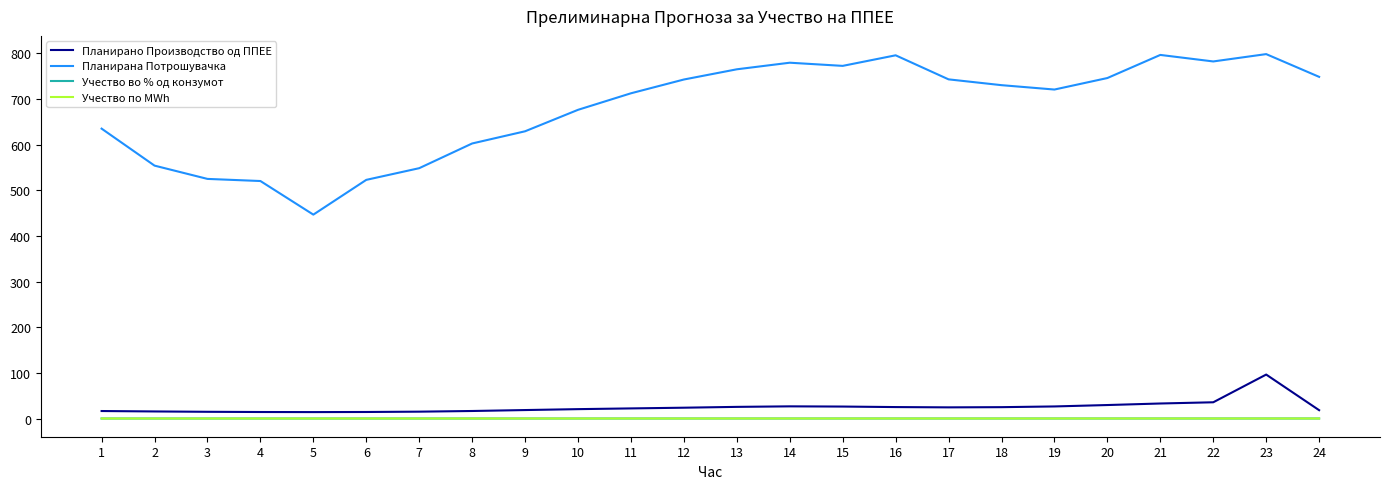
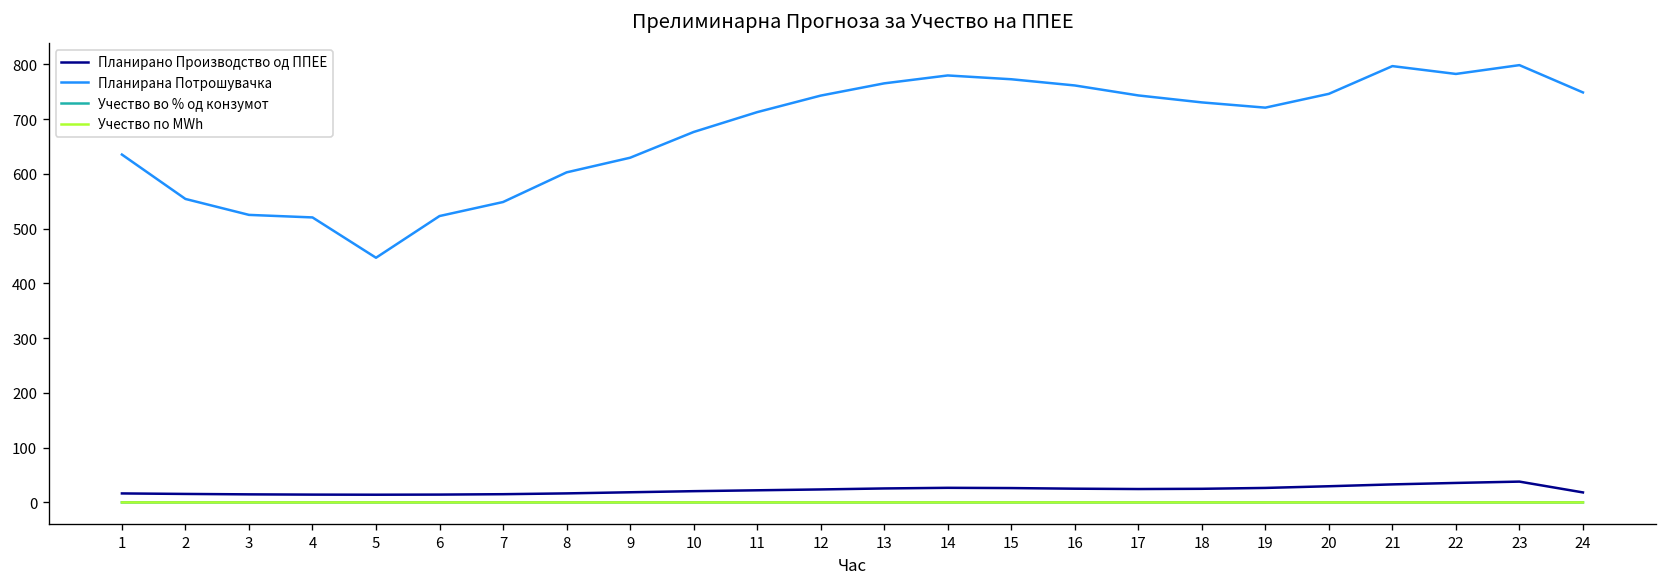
Планирана Потрошувачка, 16: 800 -> 760
Планирано Производство од ППЕЕ, 23: 100 -> 40
